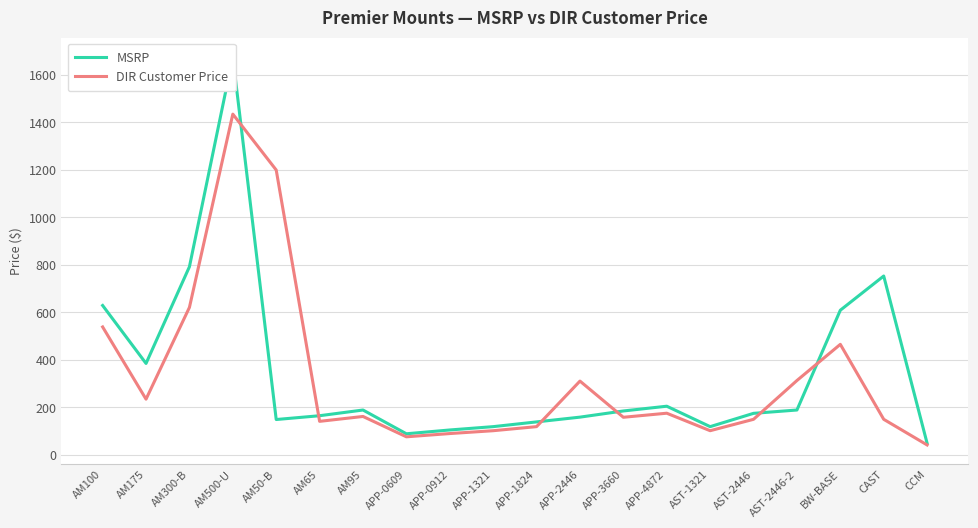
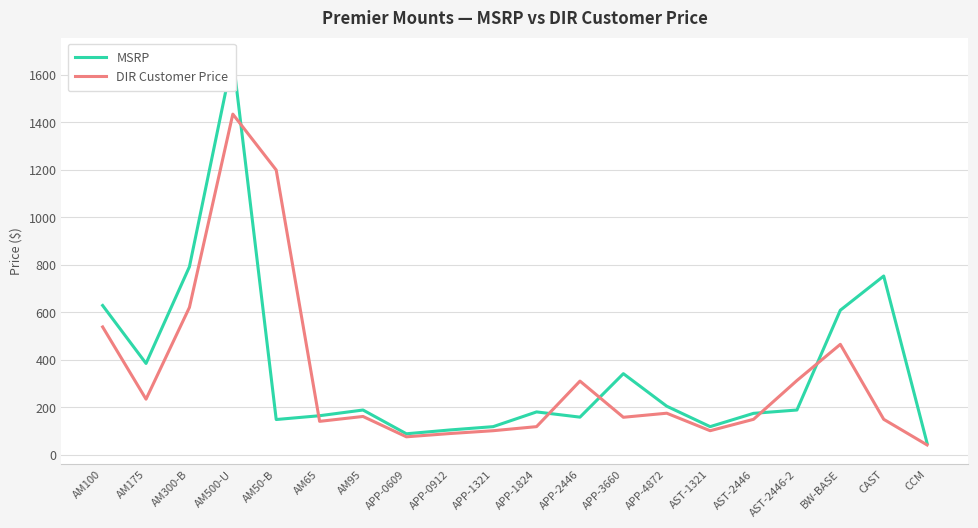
MSRP, APP-1824: 140 -> 180
MSRP, APP-3660: 190 -> 340
